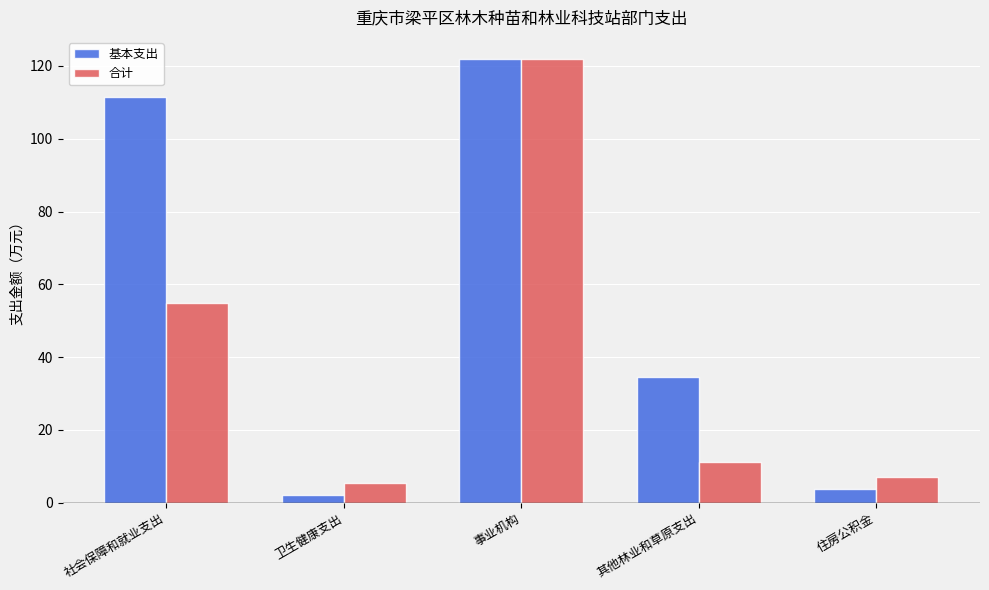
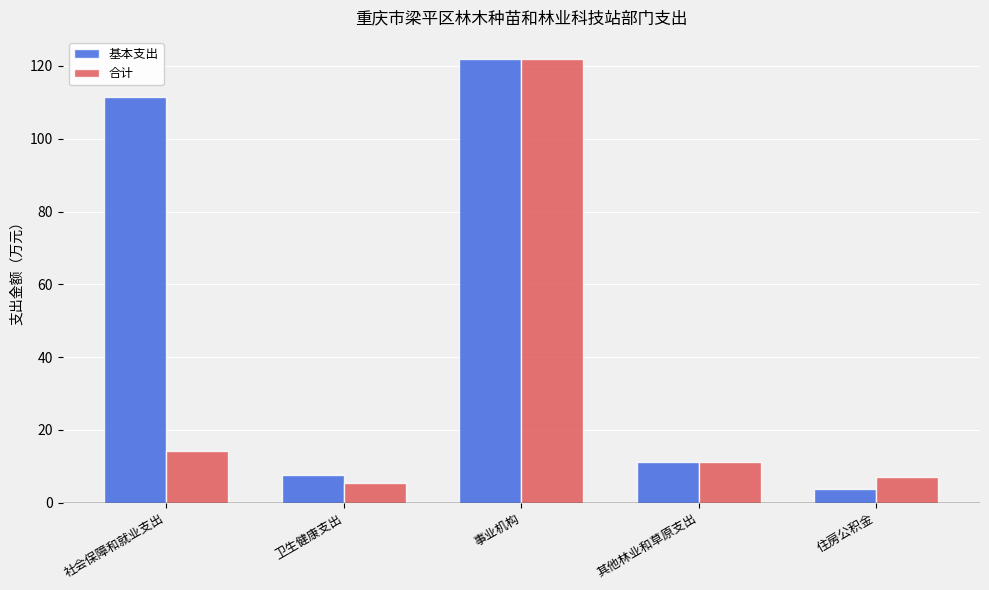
合计, 社会保障和就业支出: 55 -> 14
基本支出, 卫生健康支出: 2 -> 8
基本支出, 其他林业和草原支出: 35 -> 11
